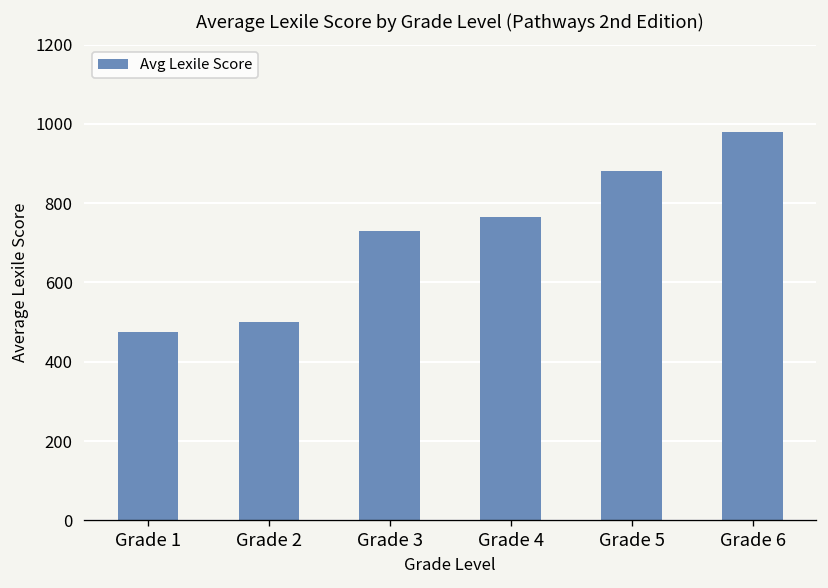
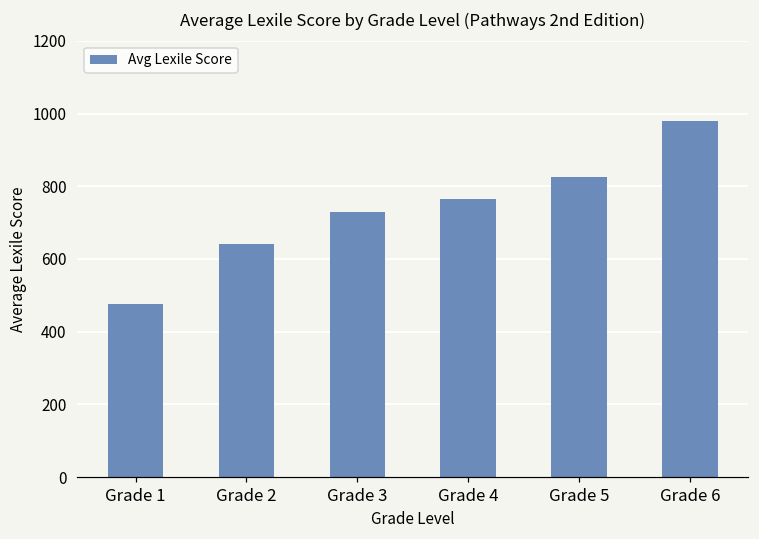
Grade 2: 500 -> 640
Grade 5: 880 -> 830
